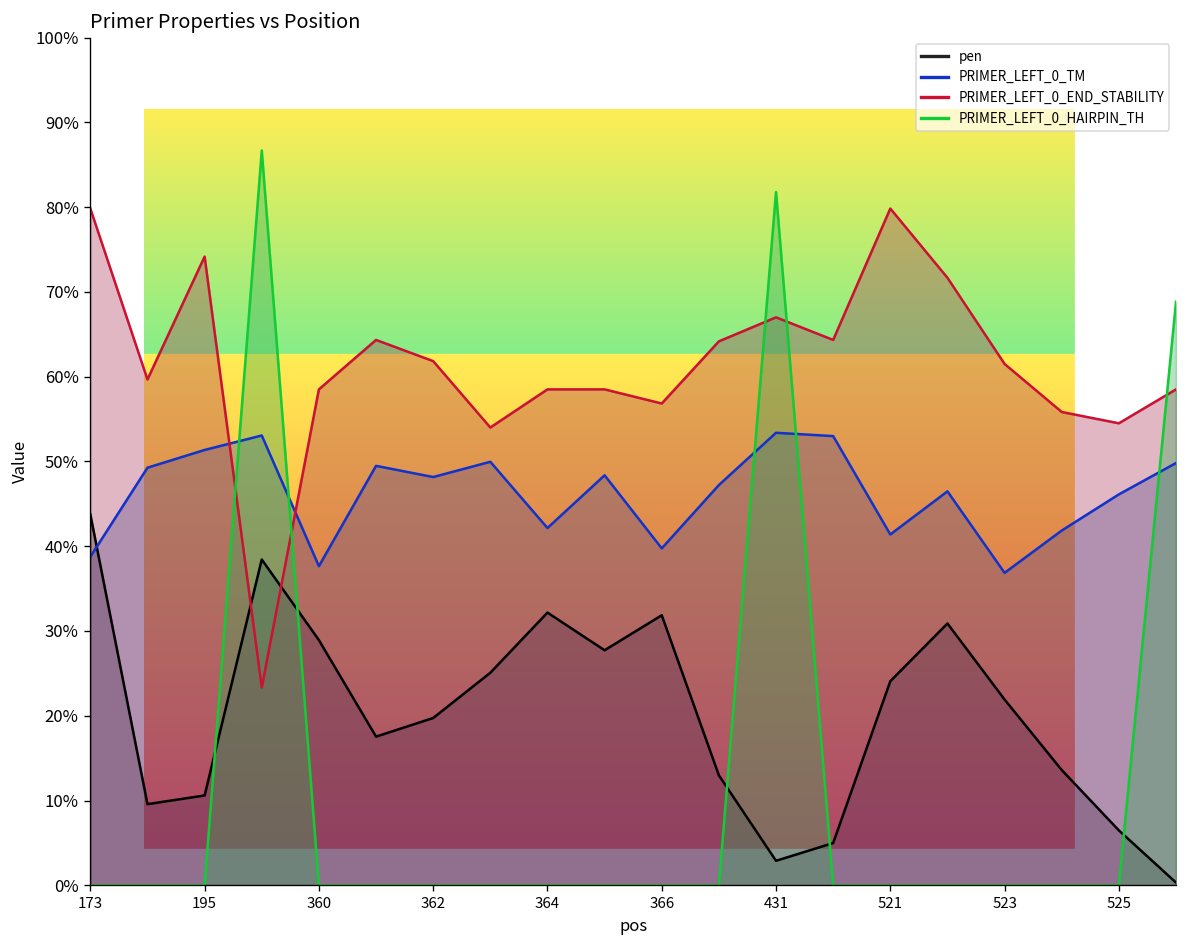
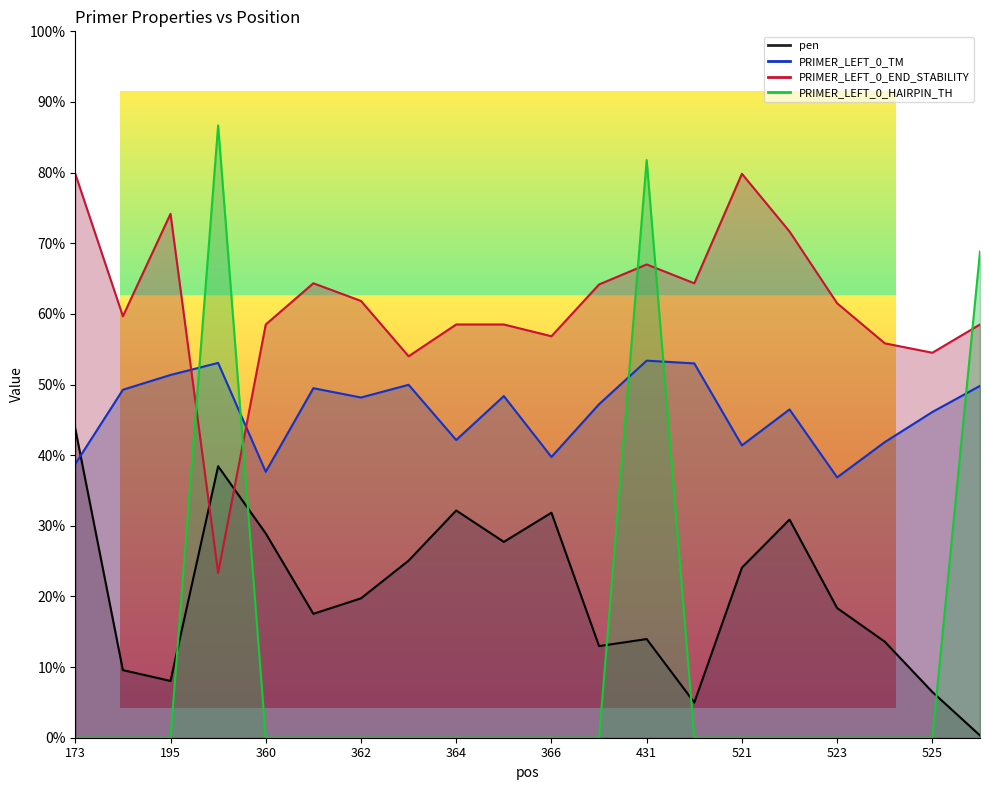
Primer Properties vs Position, pen, 195: 11% -> 8%
Primer Properties vs Position, pen, 431: 3% -> 14%
Primer Properties vs Position, pen, 523: 22% -> 18%
